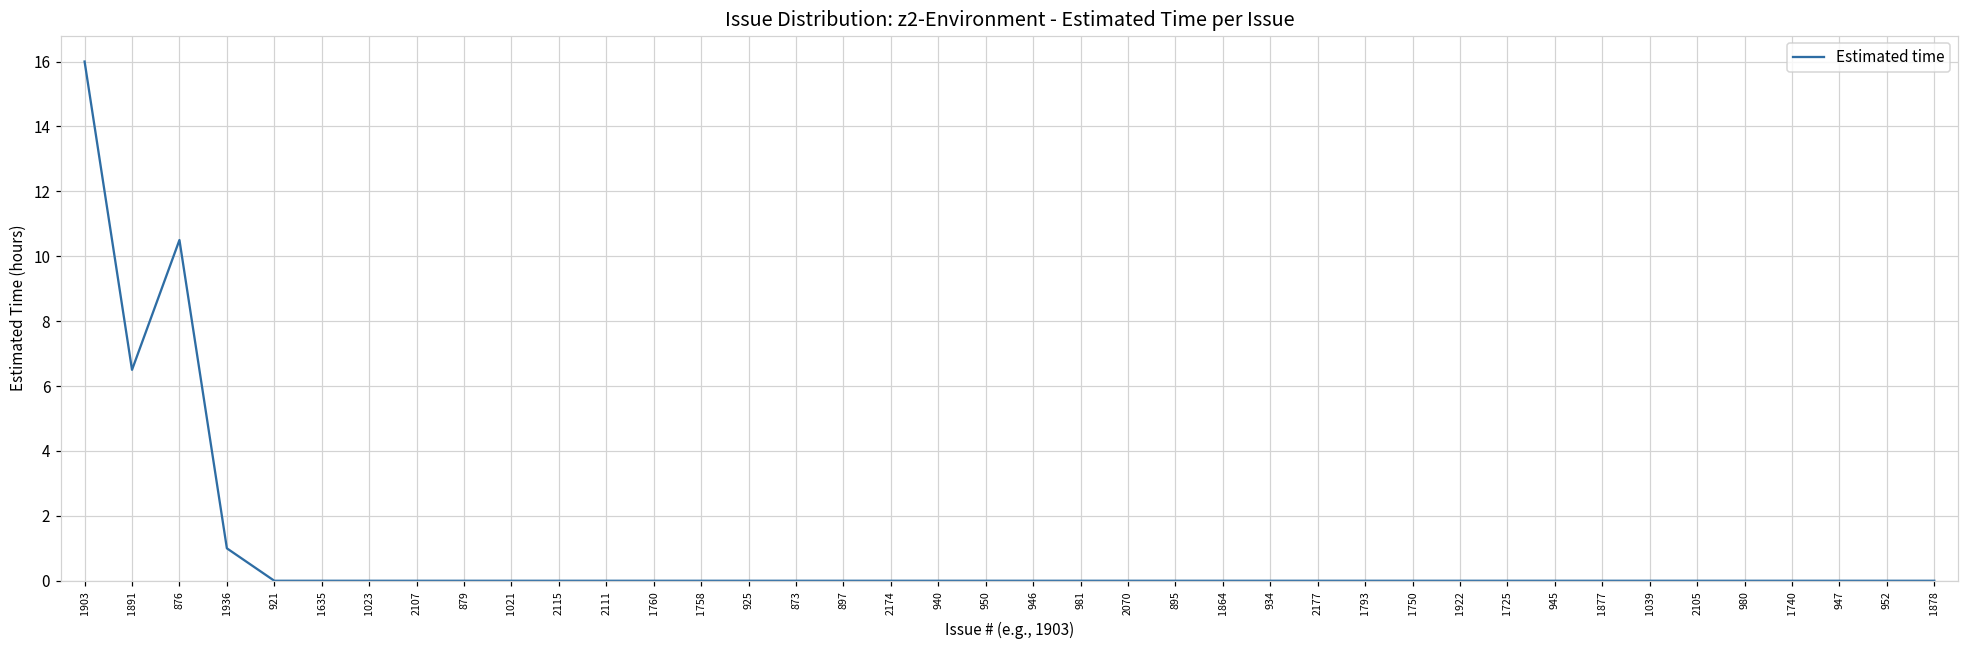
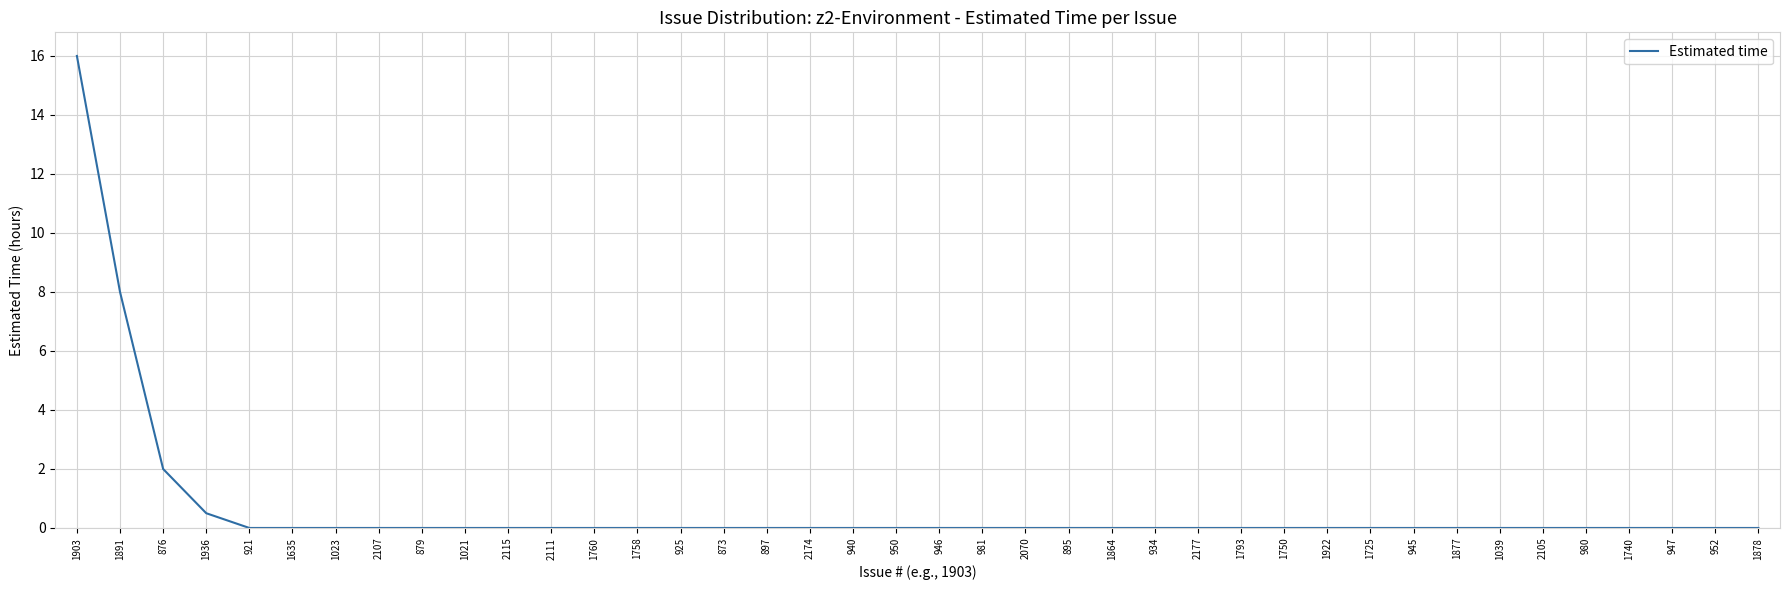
1891: 6.5 -> 8.0
876: 10.5 -> 2.0
1936: 1.0 -> 0.5
